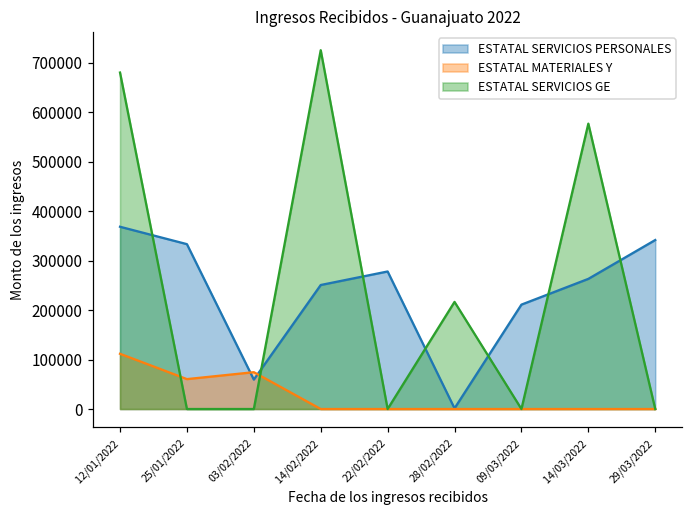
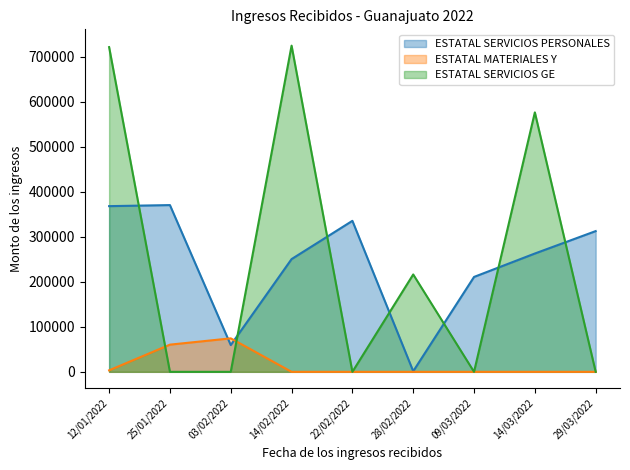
ESTATAL MATERIALES Y, 12/01/2022: 110000 -> 0
ESTATAL SERVICIOS GE, 12/01/2022: 680000 -> 720000
ESTATAL SERVICIOS PERSONALES, 25/01/2022: 330000 -> 370000
ESTATAL SERVICIOS PERSONALES, 22/02/2022: 280000 -> 340000
ESTATAL SERVICIOS PERSONALES, 29/03/2022: 340000 -> 310000
